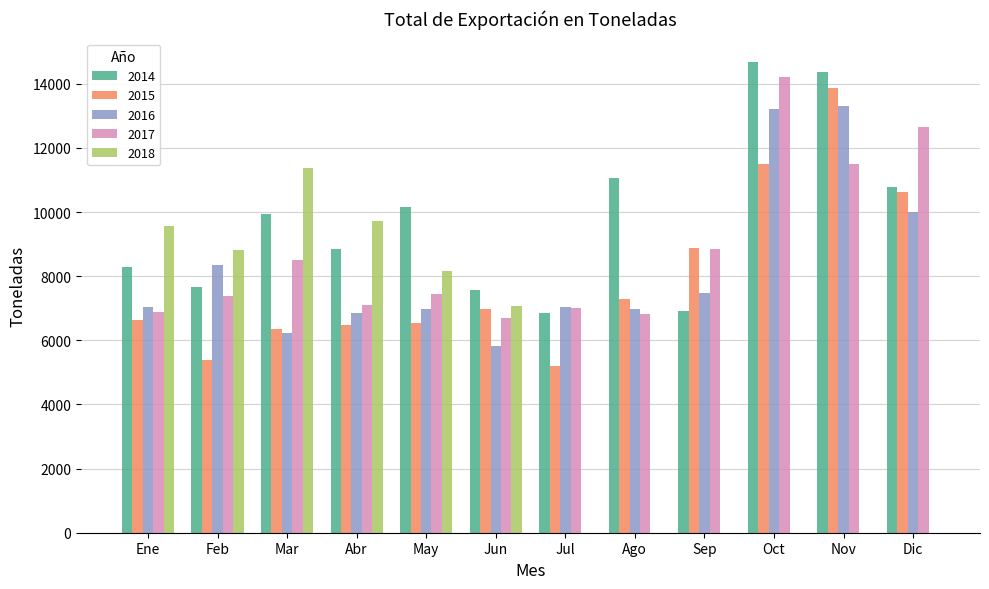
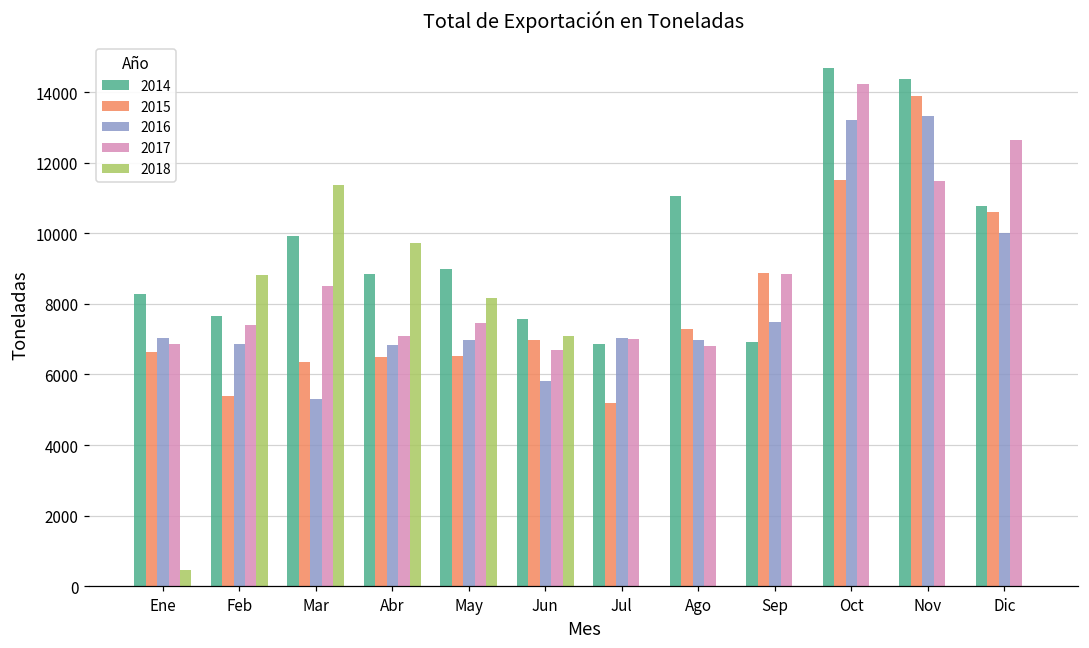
2018, Ene: 9600 -> 500
2016, Feb: 8300 -> 6900
2016, Mar: 6200 -> 5300
2014, May: 10200 -> 9000
